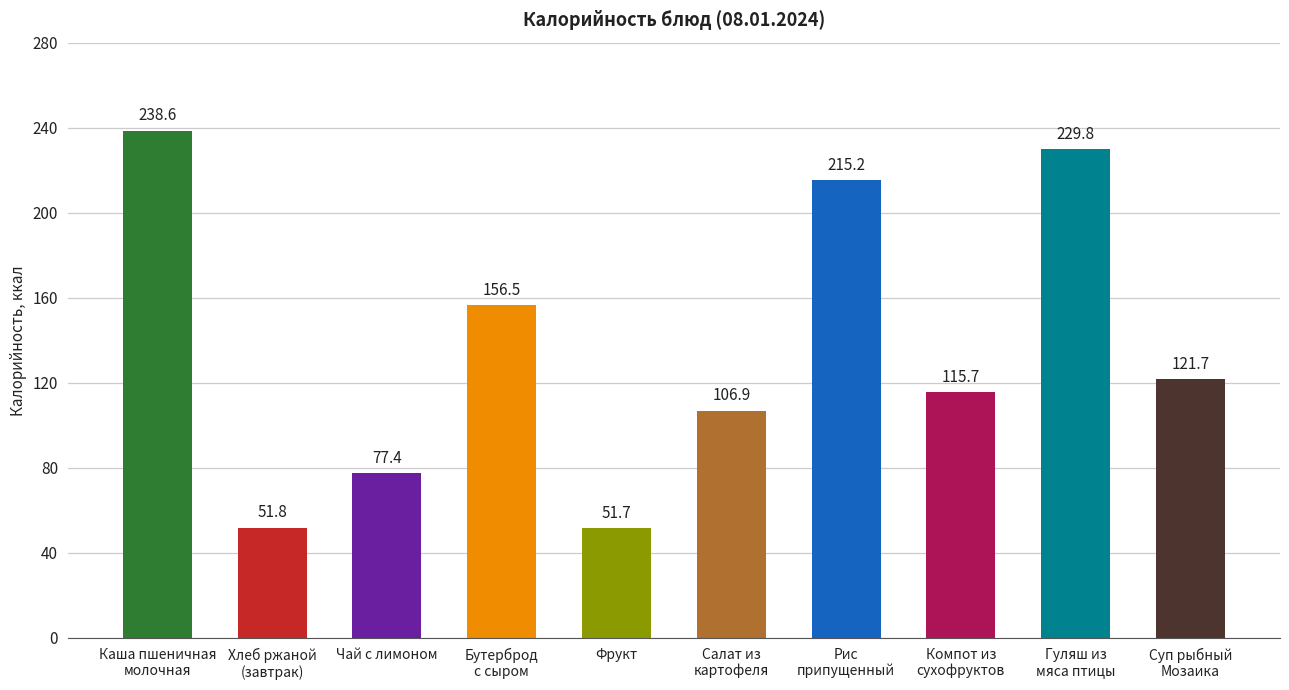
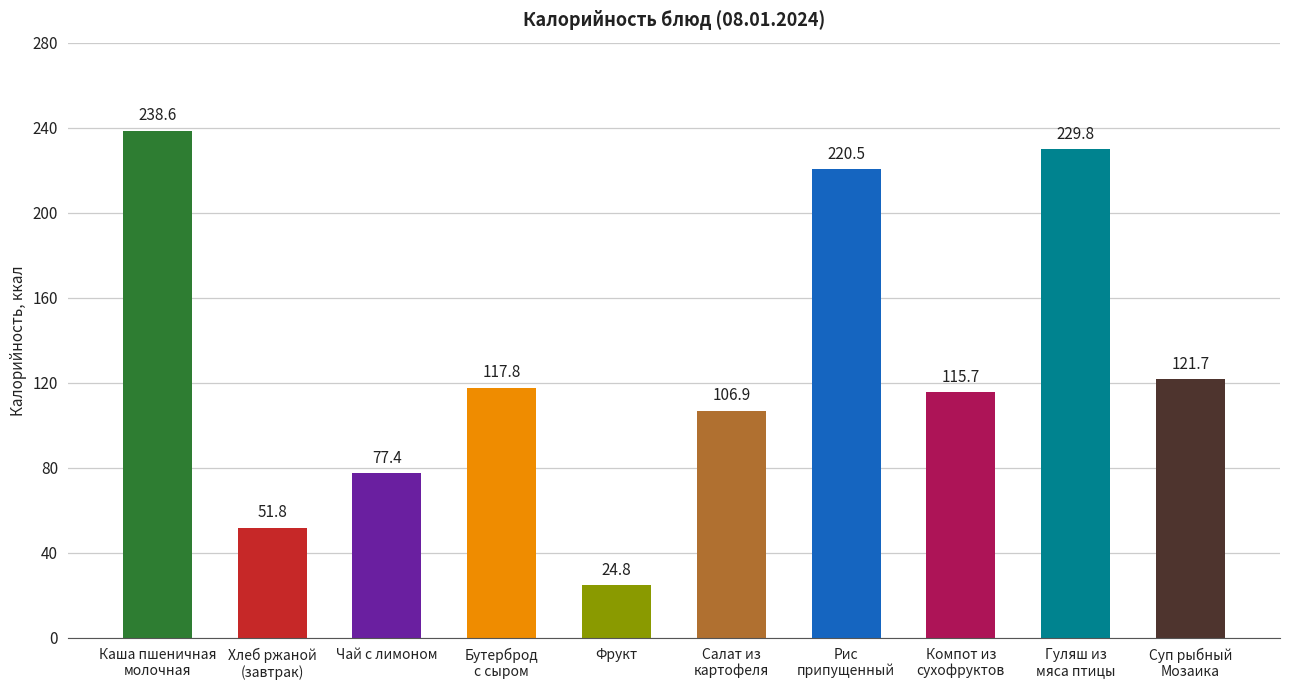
Бутерброд с сыром: 156.5 -> 117.8
Фрукт: 51.7 -> 24.8
Рис припущенный: 215.2 -> 220.5
